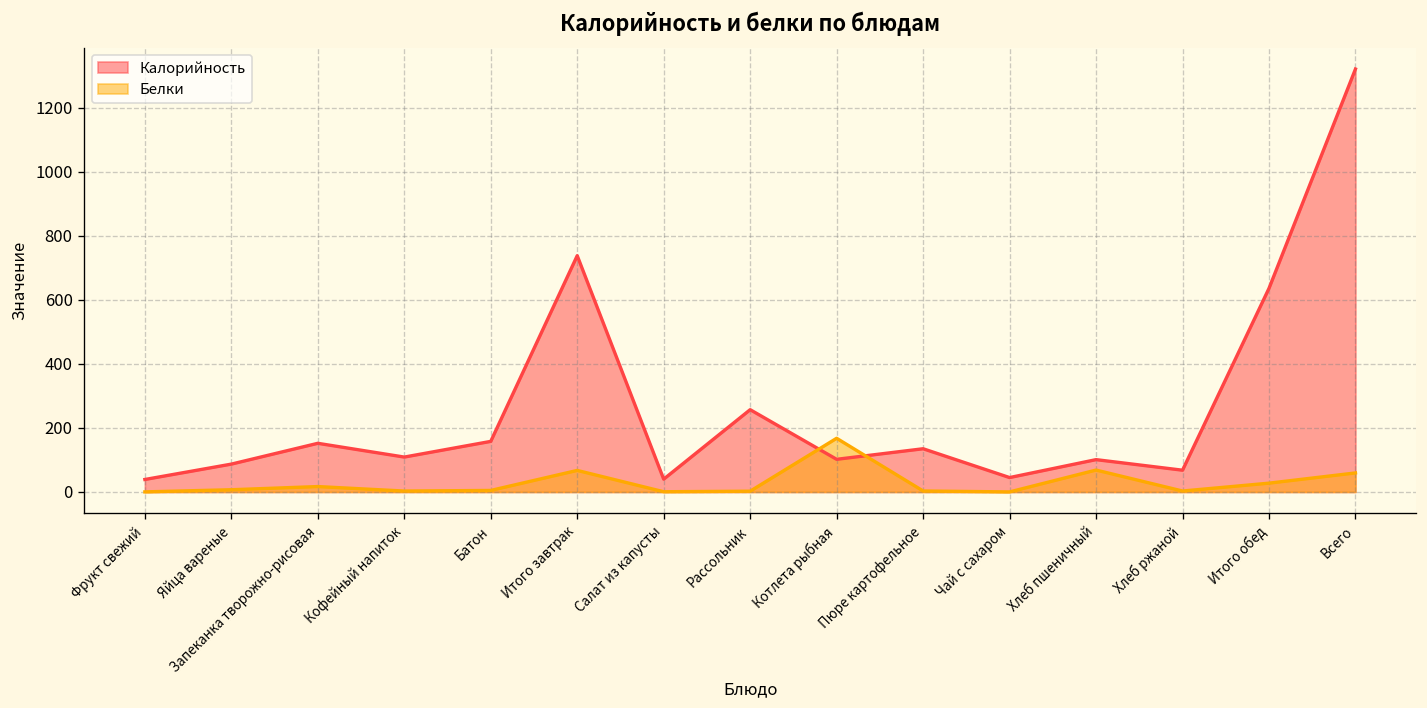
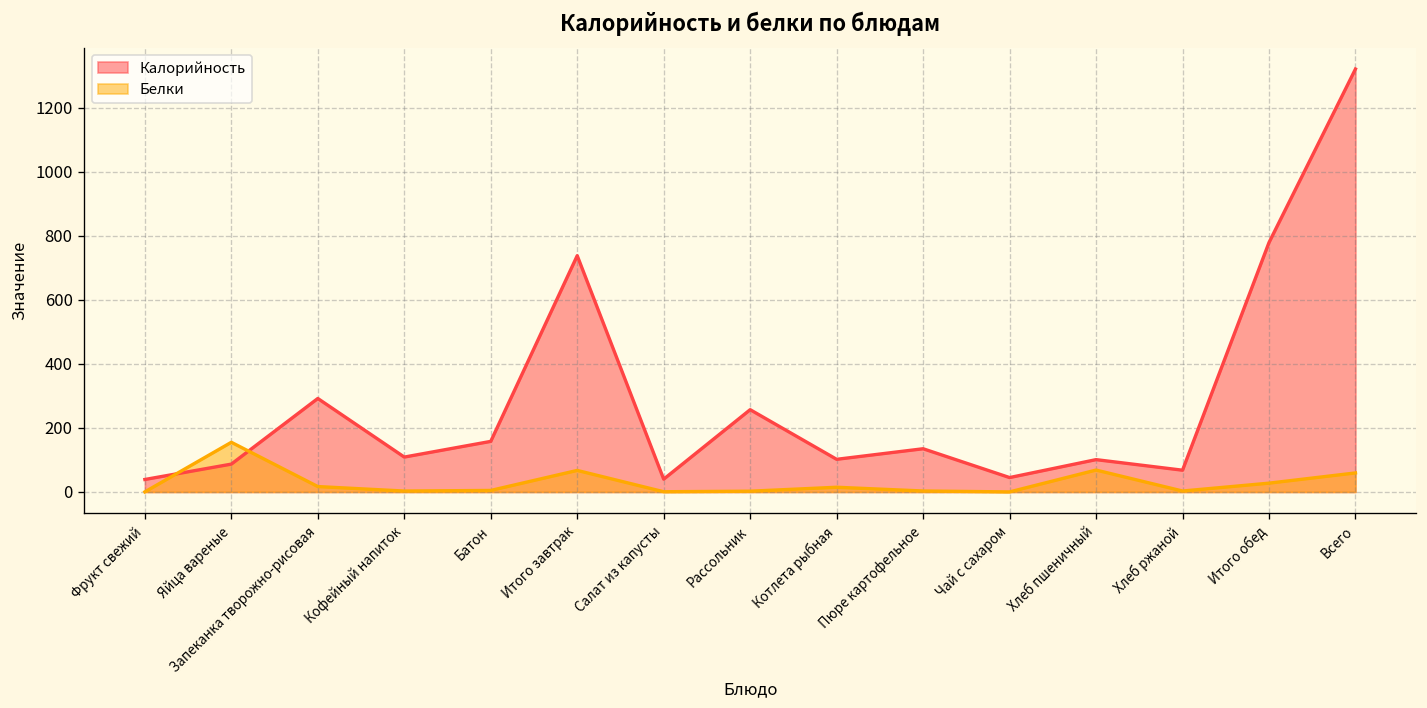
Белки, Яйца вареные: 10 -> 160
Калорийность, Запеканка творожно-рисовая: 150 -> 290
Белки, Котлета рыбная: 170 -> 10
Калорийность, Итого обед: 640 -> 780
